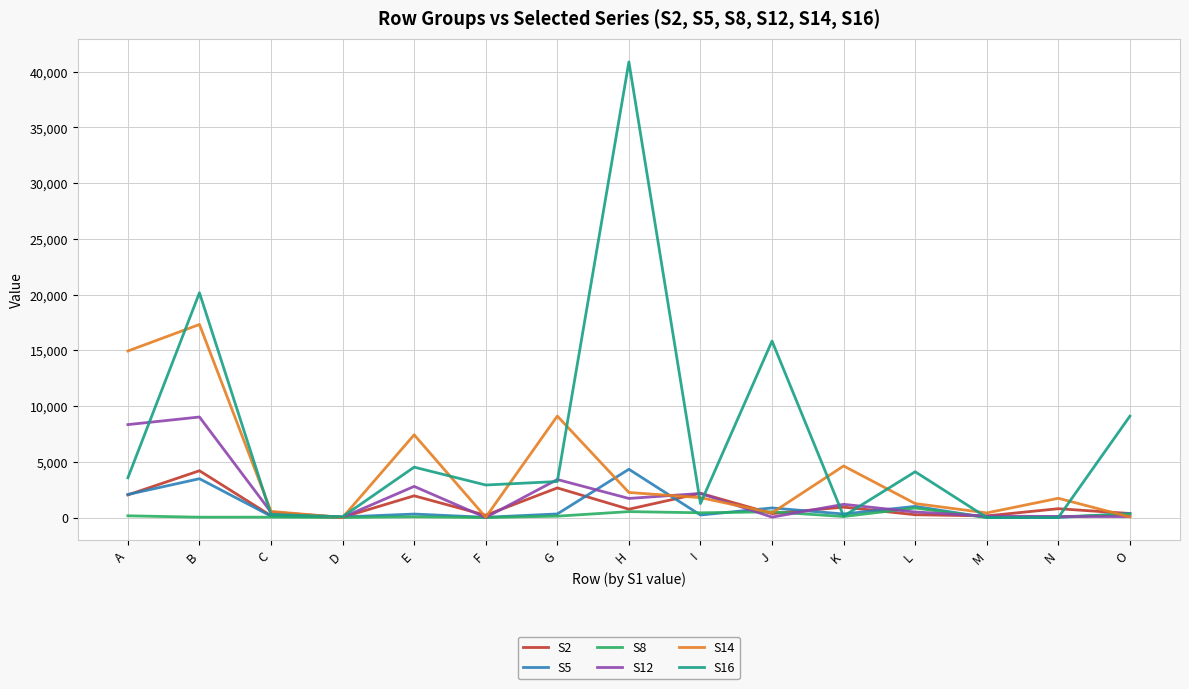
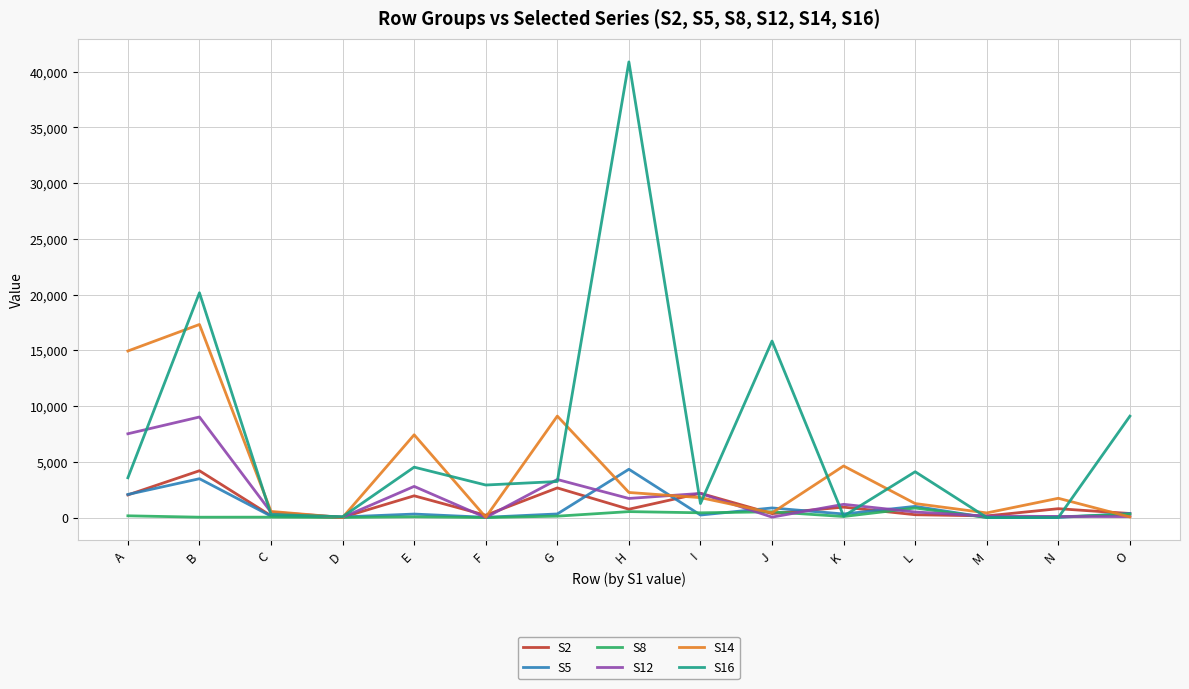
S12, A: 8,300 -> 7,500
